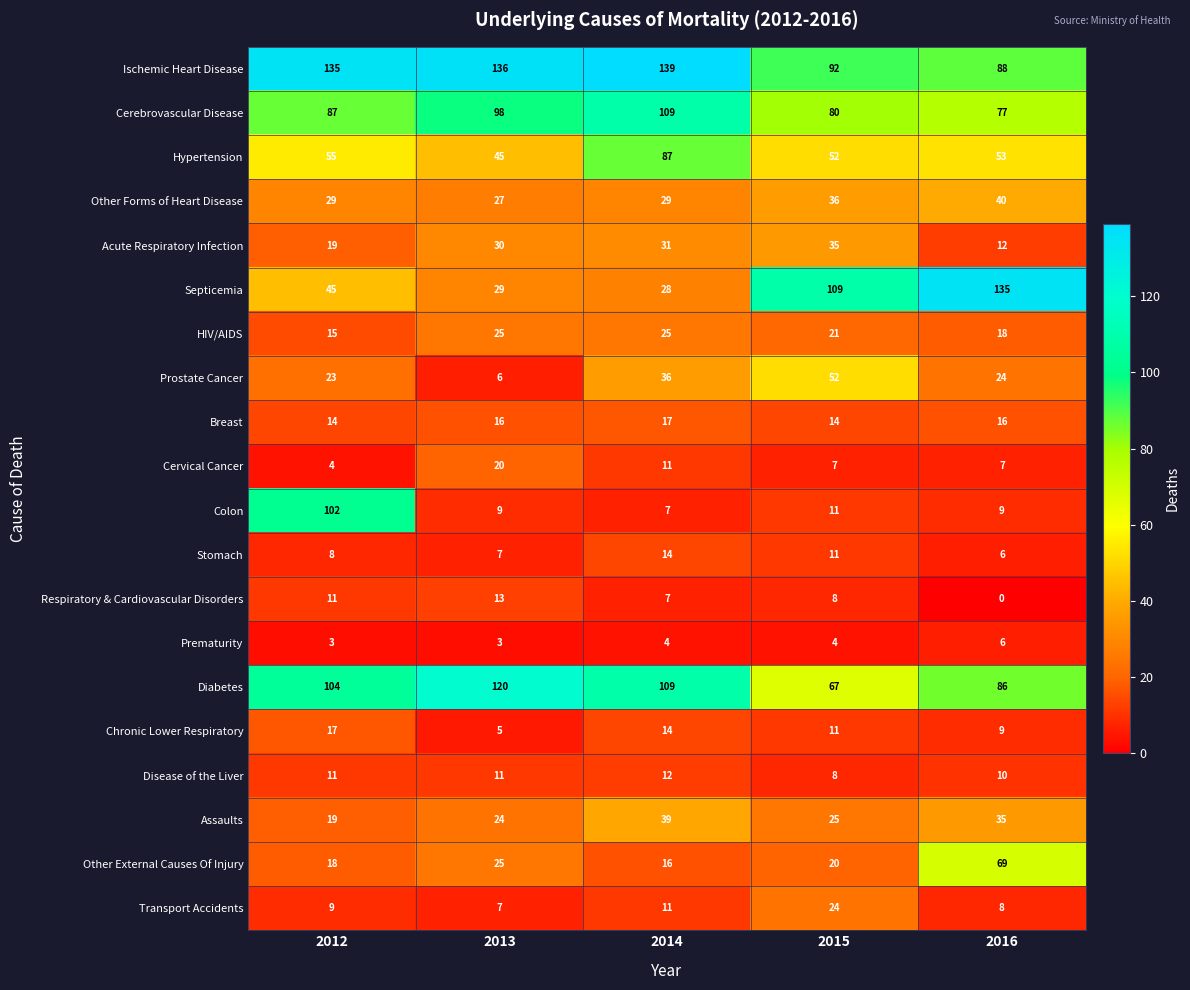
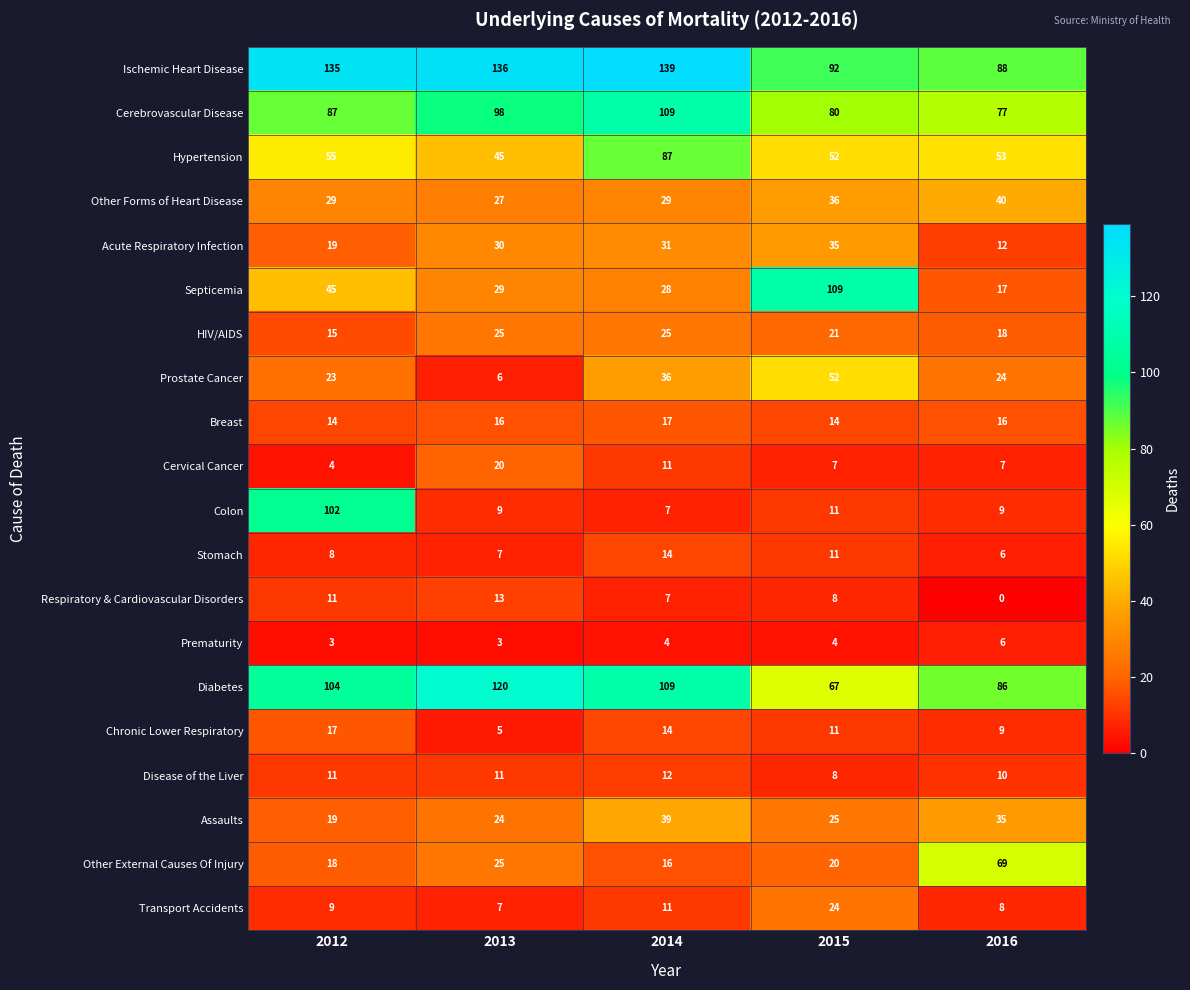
Septicemia, 2016: 135 -> 17
